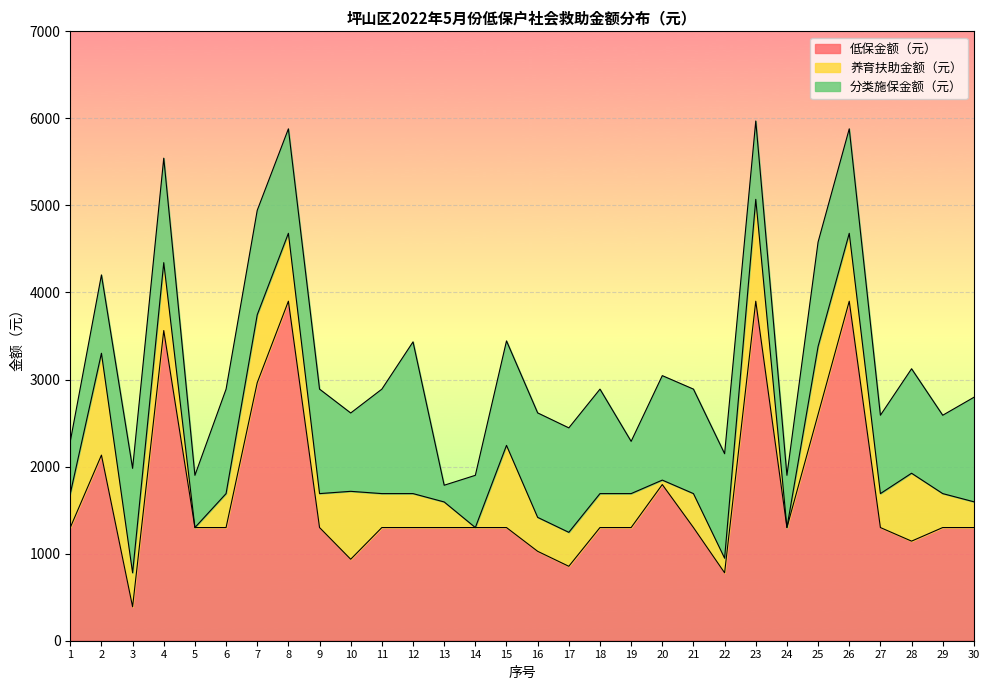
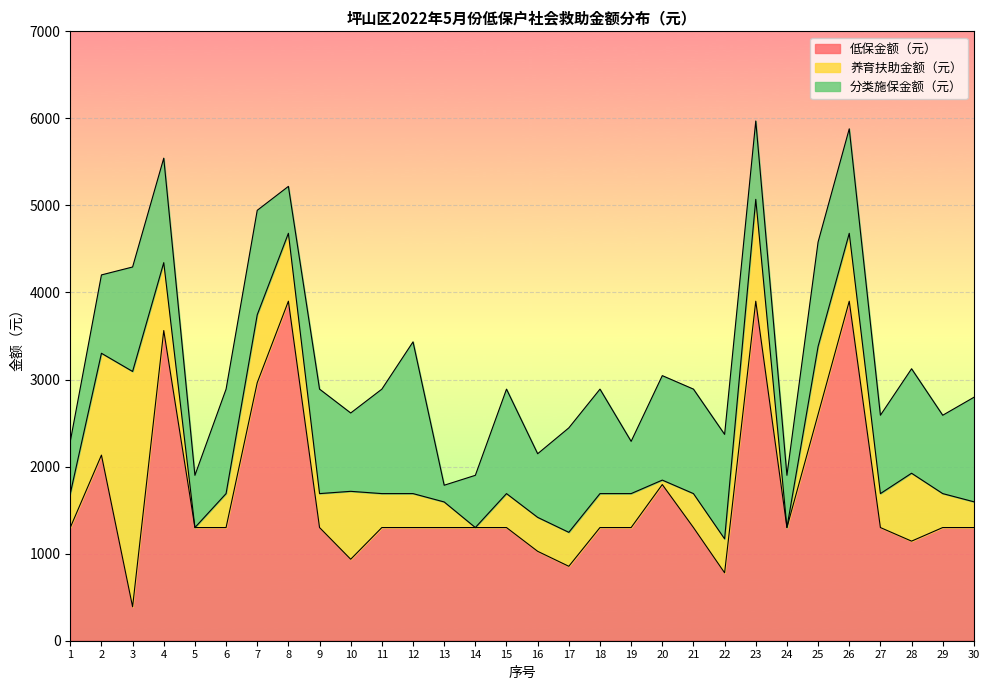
养育扶助金额（元）, 3: 400 -> 2700
分类施保金额（元）, 8: 1200 -> 500
养育扶助金额（元）, 15: 900 -> 400
分类施保金额（元）, 16: 1200 -> 700
养育扶助金额（元）, 22: 200 -> 400
